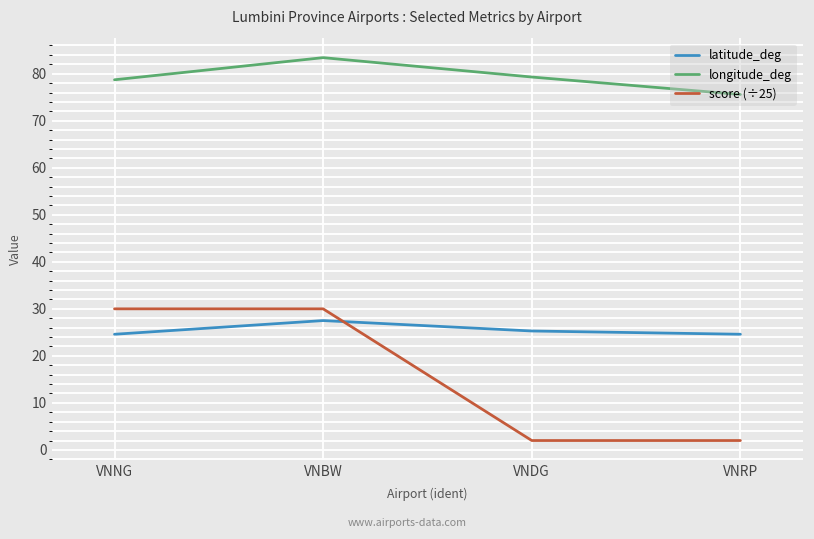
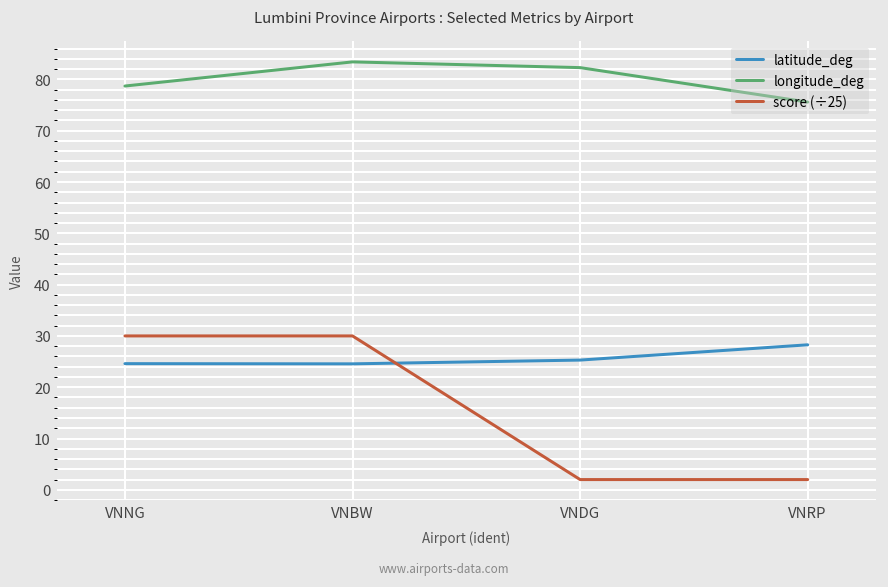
latitude_deg, VNBW: 28 -> 25
longitude_deg, VNDG: 79 -> 82
latitude_deg, VNRP: 25 -> 28
